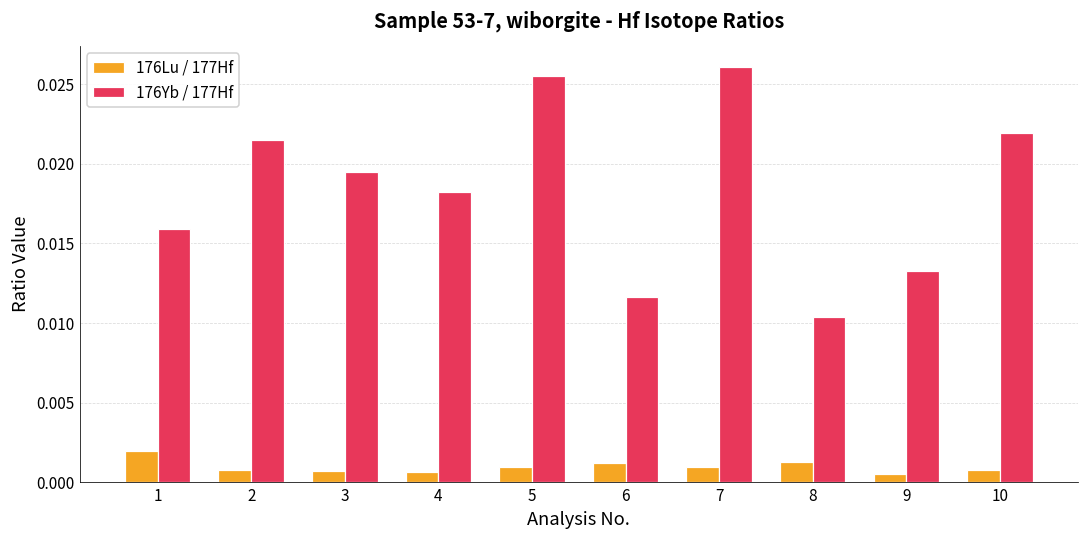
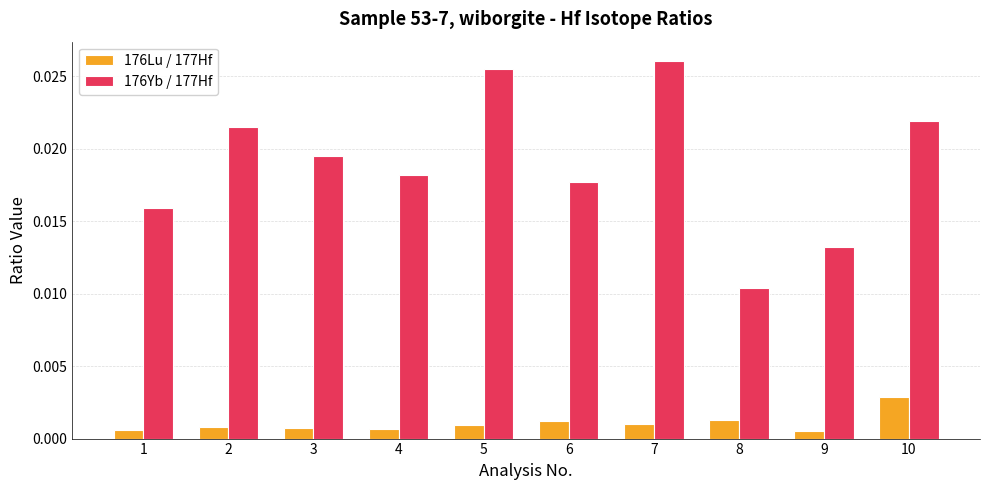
176Lu / 177Hf, 1: 0.0020 -> 0.0006
176Yb / 177Hf, 6: 0.0117 -> 0.0177
176Lu / 177Hf, 10: 0.0008 -> 0.0029
